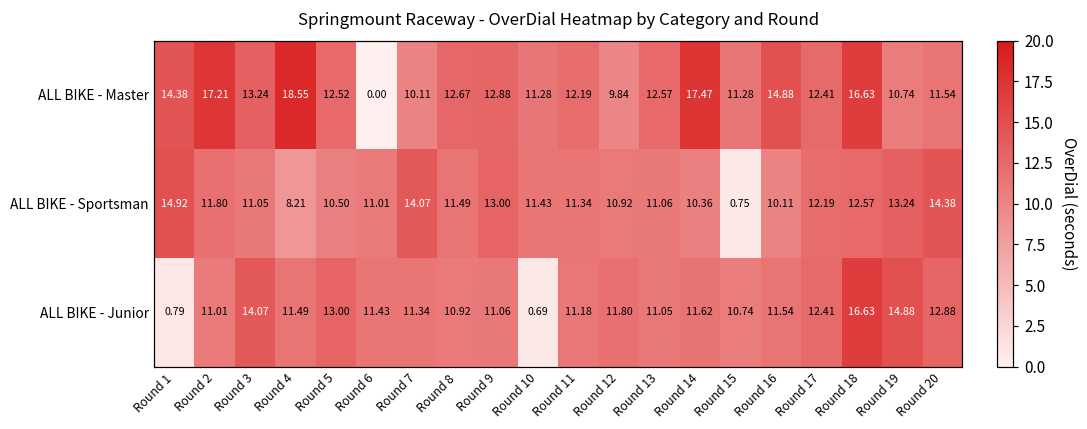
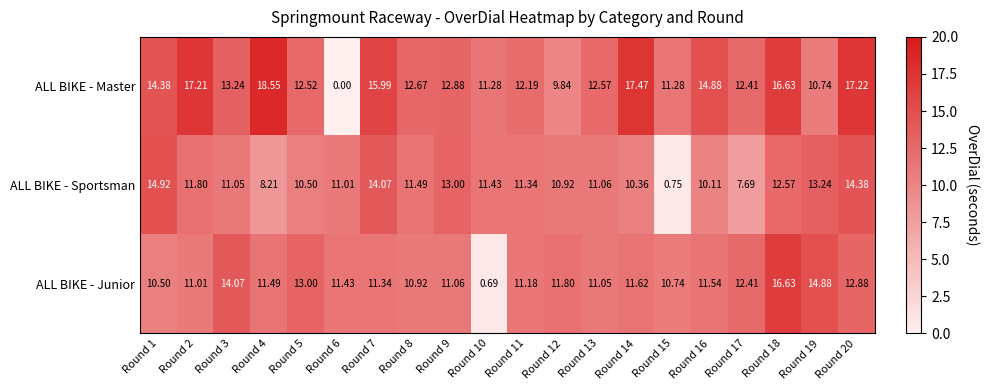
ALL BIKE - Master, Round 7: 10.11 -> 15.99
ALL BIKE - Master, Round 20: 11.54 -> 17.22
ALL BIKE - Sportsman, Round 17: 12.19 -> 7.69
ALL BIKE - Junior, Round 1: 0.79 -> 10.50
